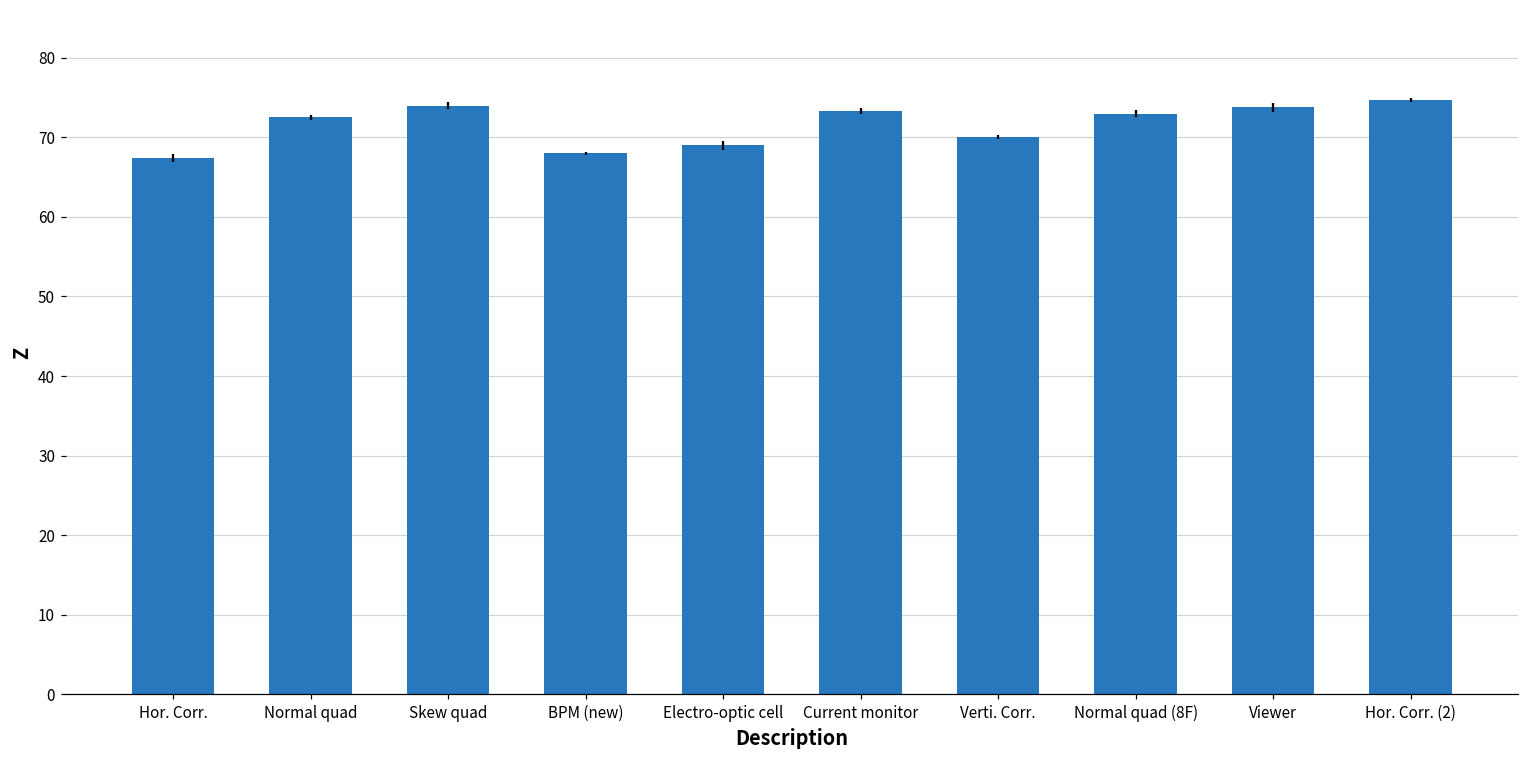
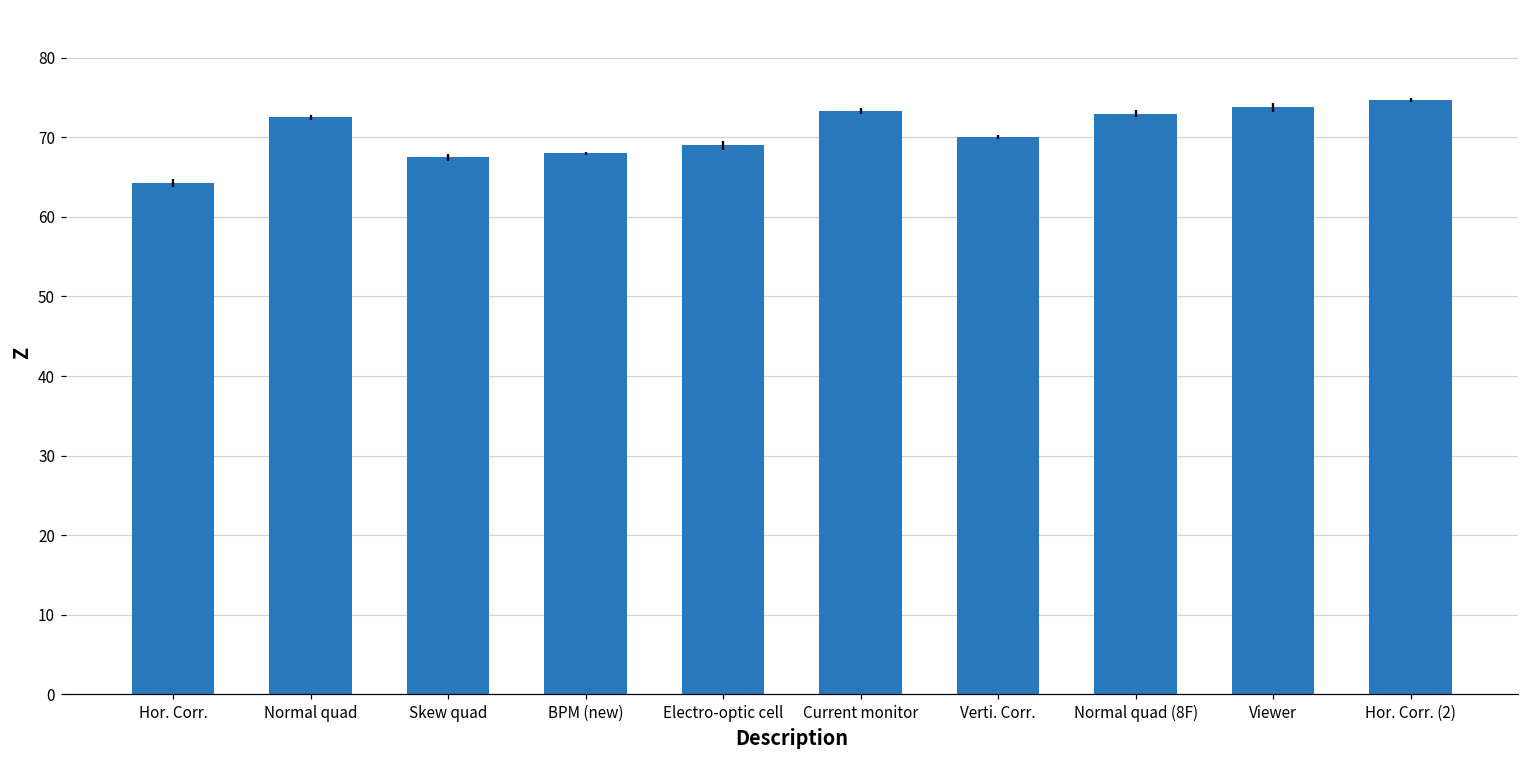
Hor. Corr.: 67 -> 64
Skew quad: 74 -> 67
